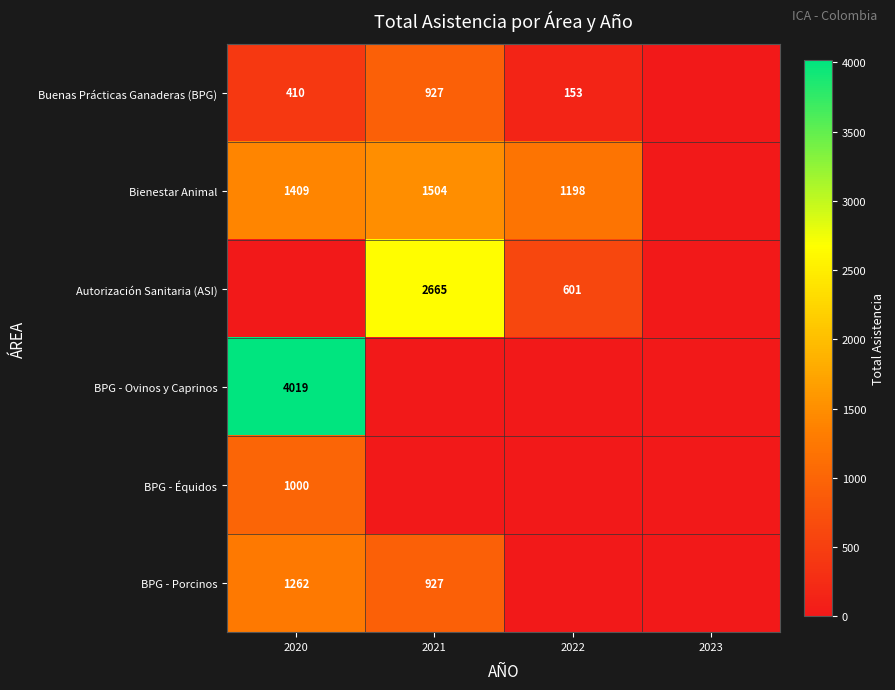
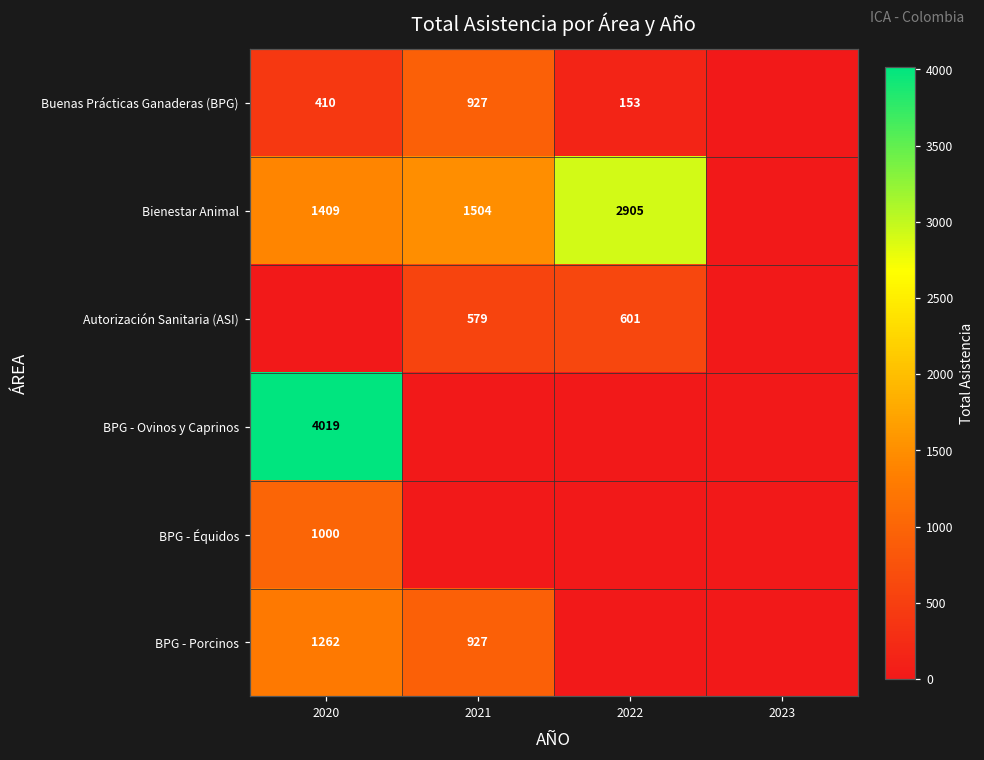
Bienestar Animal, 2022: 1198 -> 2905
Autorización Sanitaria (ASI), 2021: 2665 -> 579
